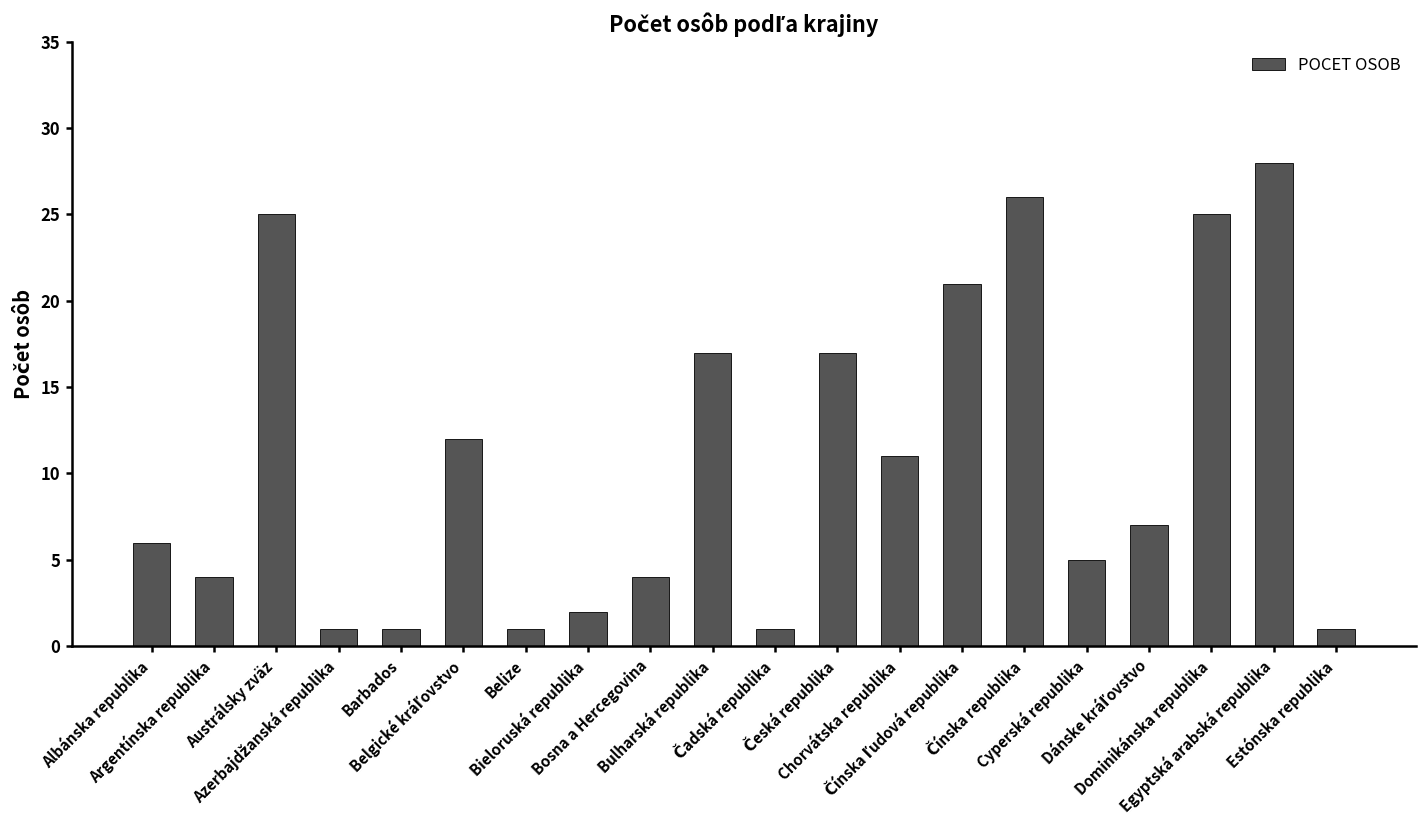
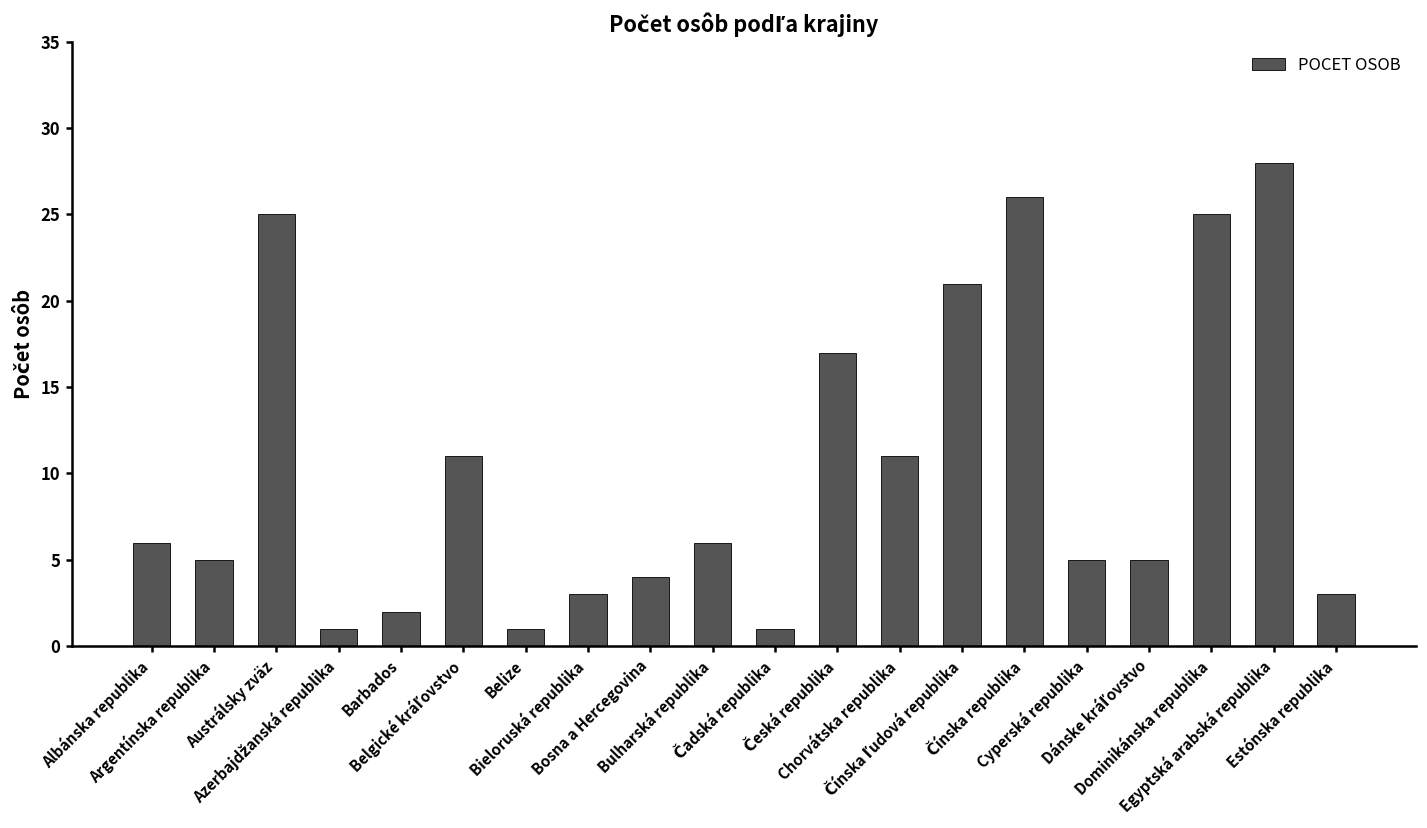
Argentínska republika: 4 -> 5
Barbados: 1 -> 2
Belgické kráľovstvo: 12 -> 11
Bieloruská republika: 2 -> 3
Bulharská republika: 17 -> 6
Dánske kráľovstvo: 7 -> 5
Estónska republika: 1 -> 3
